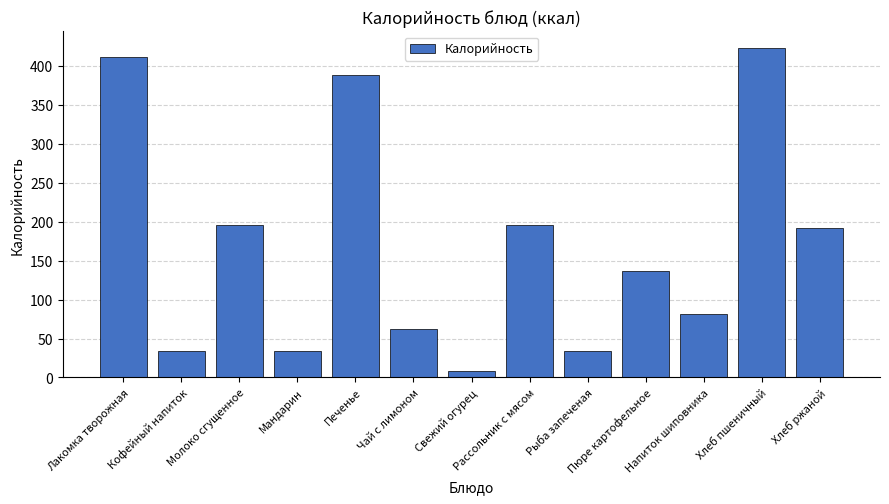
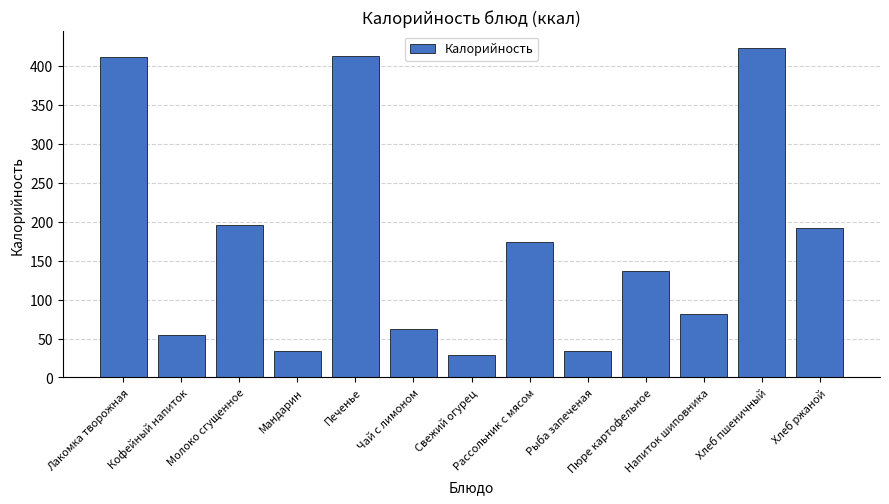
Кофейный напиток: 30 -> 50
Печенье: 390 -> 410
Свежий огурец: 10 -> 30
Рассольник с мясом: 200 -> 170
